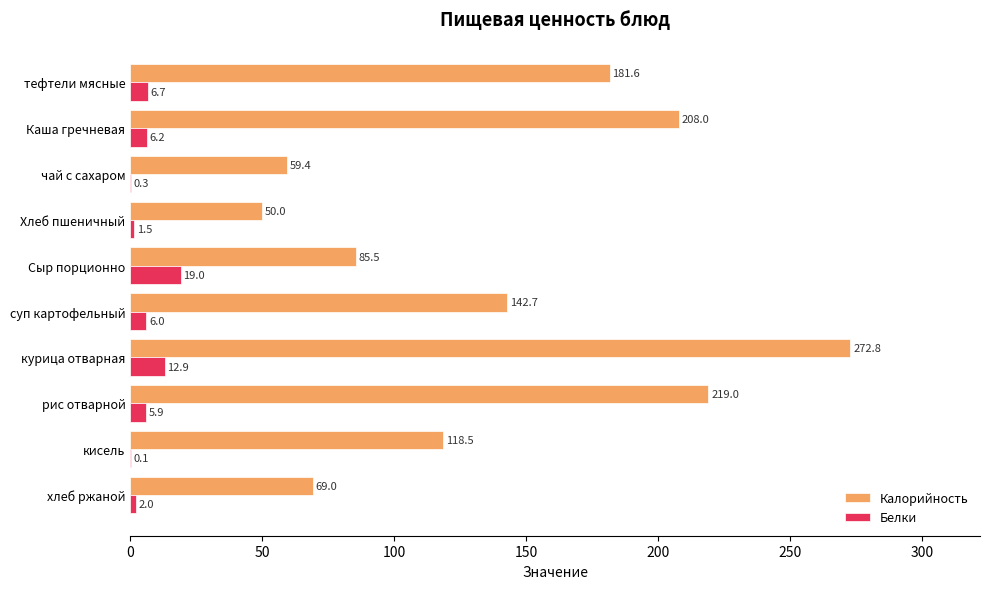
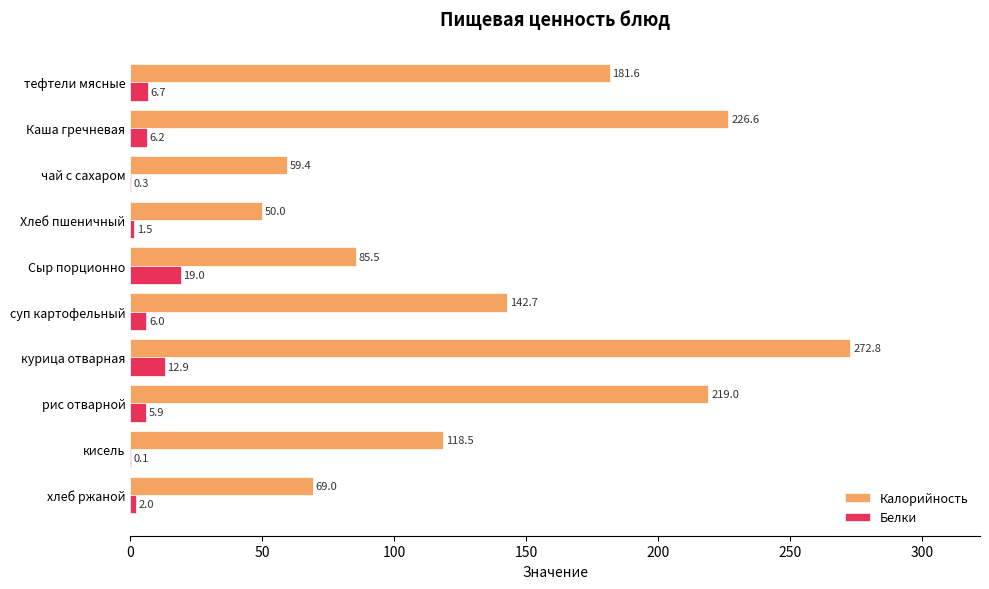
Калорийность, Каша гречневая: 208.0 -> 226.6
